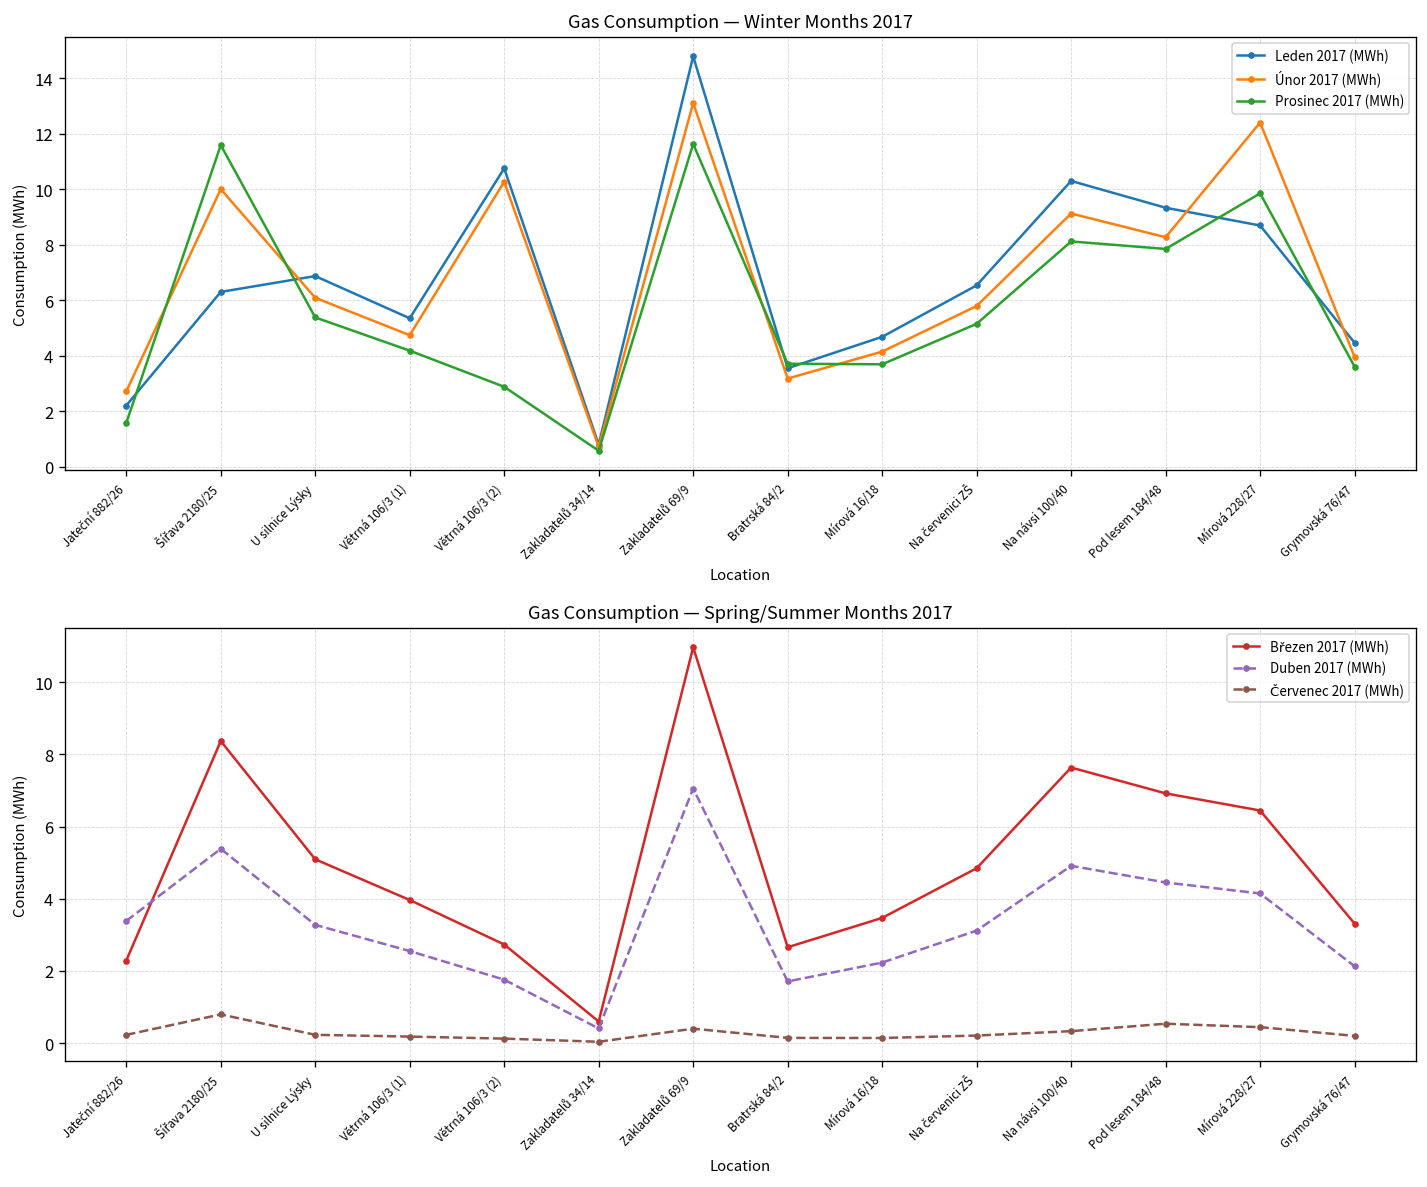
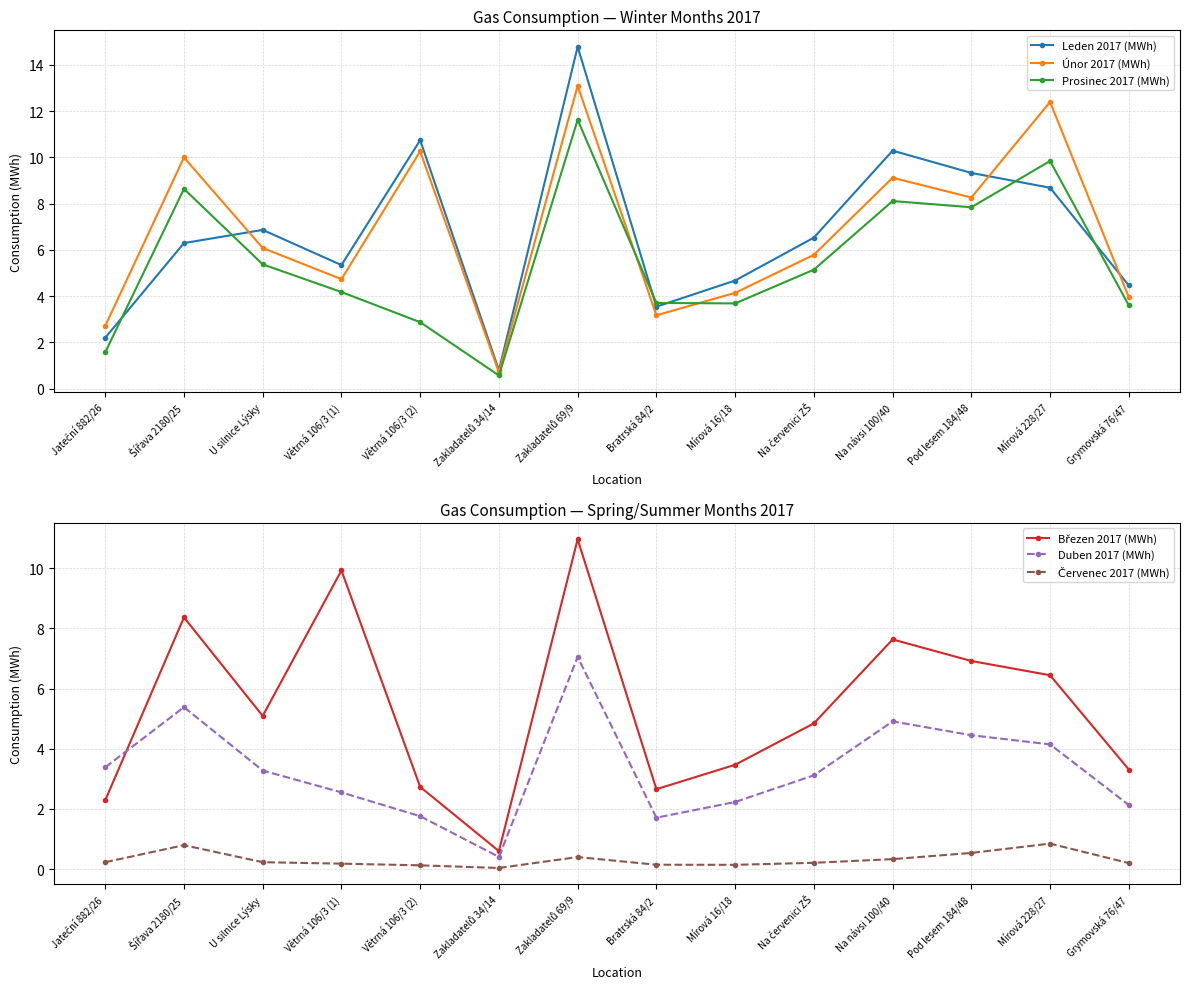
Gas Consumption — Winter Months 2017, Prosinec 2017 (MWh), Šířava 2180/25: 11.6 -> 8.6
Gas Consumption — Spring/Summer Months 2017, Březen 2017 (MWh), Větrná 106/3 (1): 4.0 -> 9.9
Gas Consumption — Spring/Summer Months 2017, Červenec 2017 (MWh), Mírová 228/27: 0.4 -> 0.8
